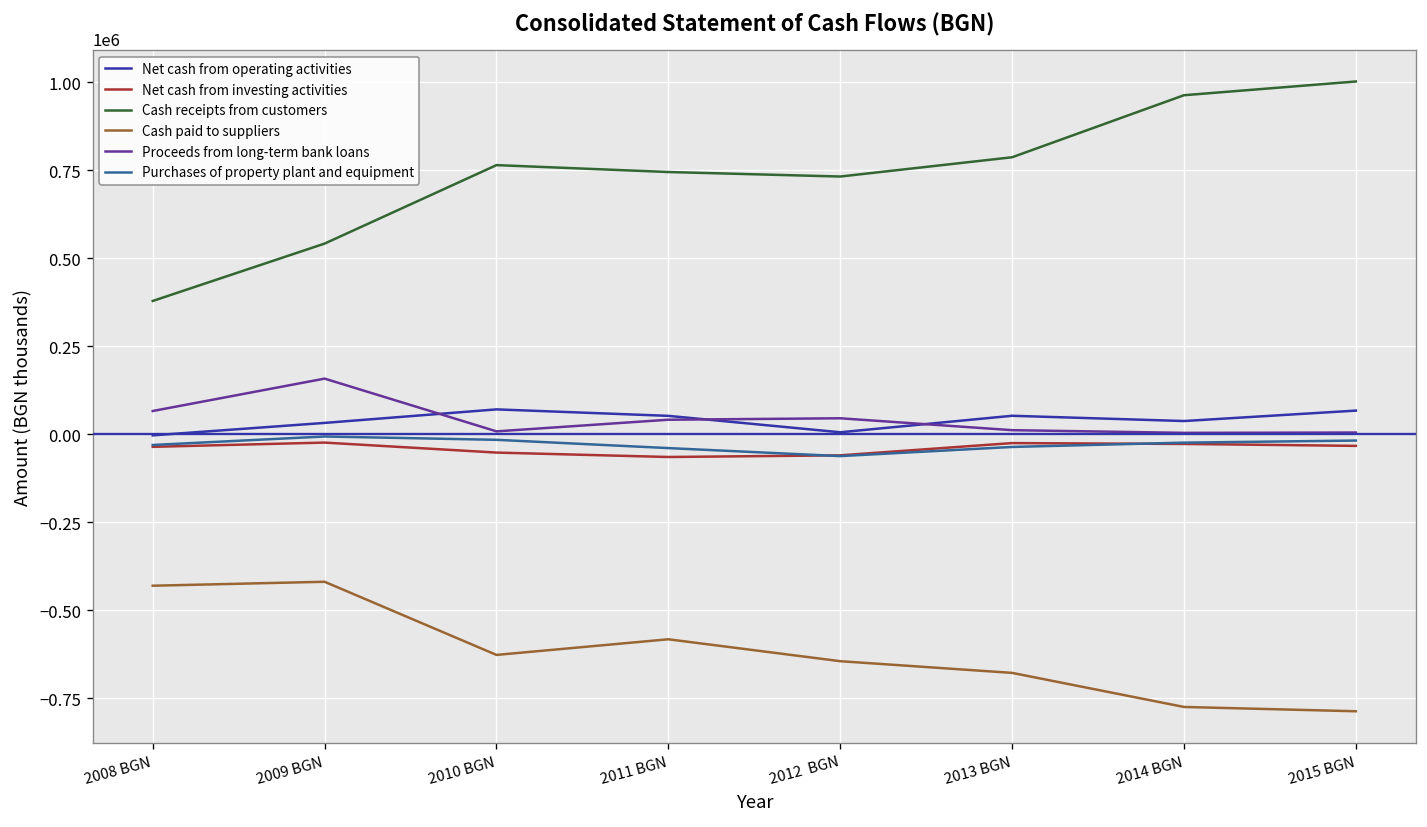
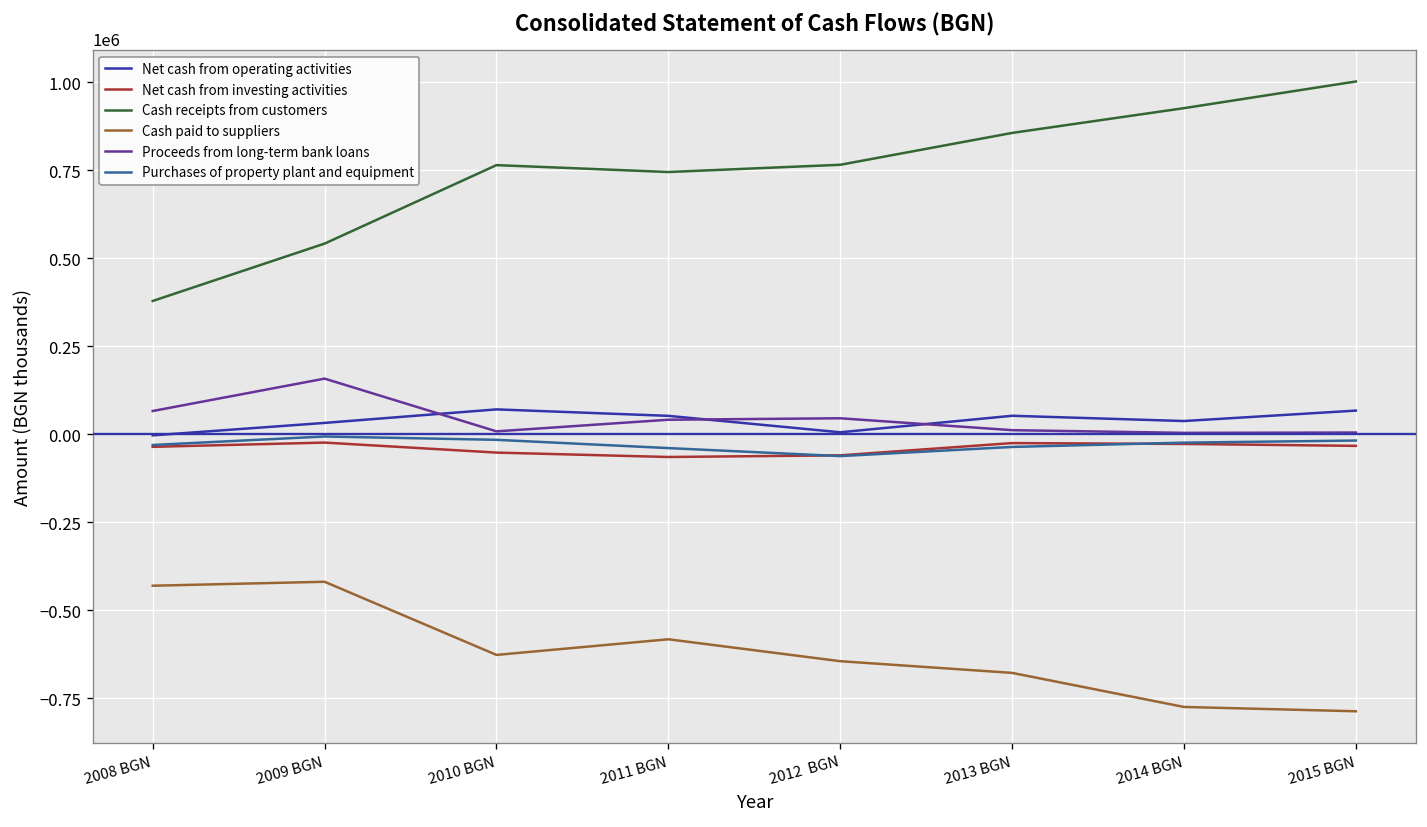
Cash receipts from customers, 2012 BGN: 730000 -> 770000
Cash receipts from customers, 2013 BGN: 790000 -> 860000
Cash receipts from customers, 2014 BGN: 960000 -> 930000
